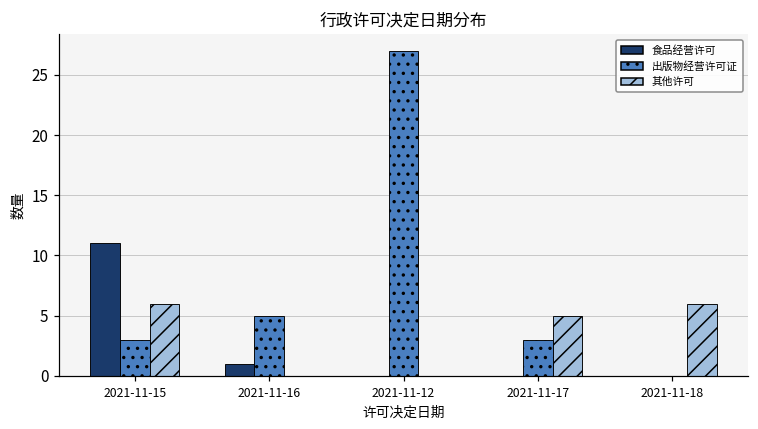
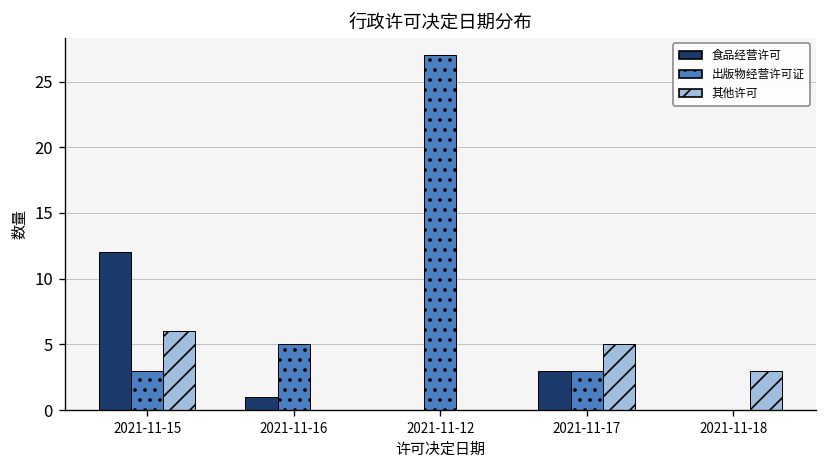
食品经营许可, 2021-11-15: 11 -> 12
食品经营许可, 2021-11-17: 0 -> 3
其他许可, 2021-11-18: 6 -> 3
